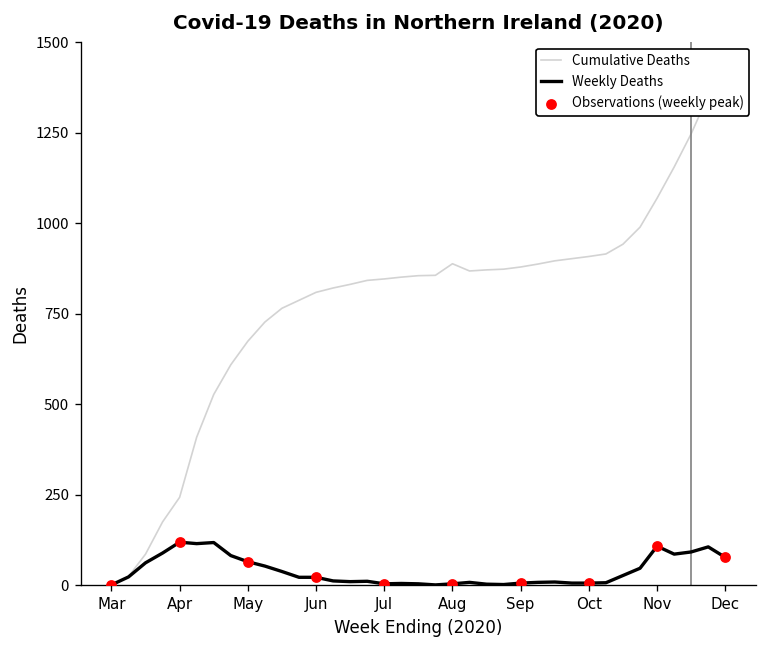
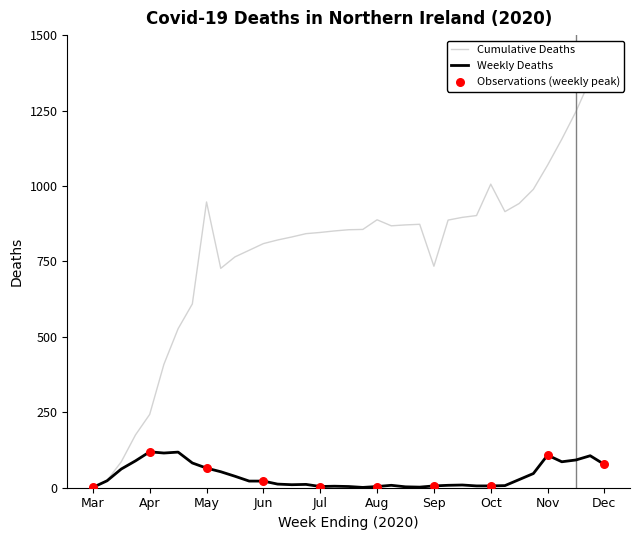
Cumulative Deaths, May: 670 -> 950
Cumulative Deaths, Sep: 880 -> 730
Cumulative Deaths, Oct: 910 -> 1010
